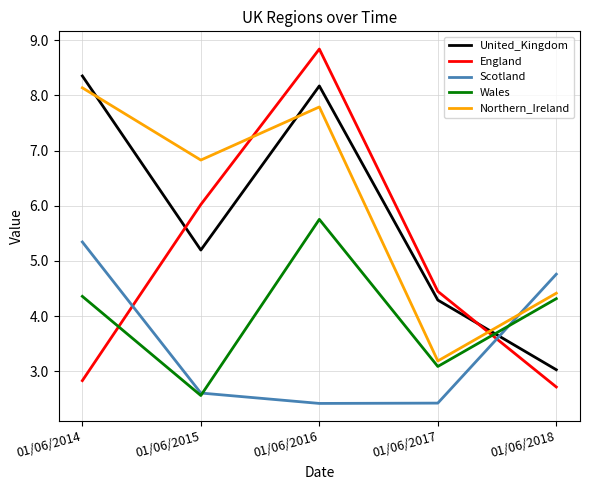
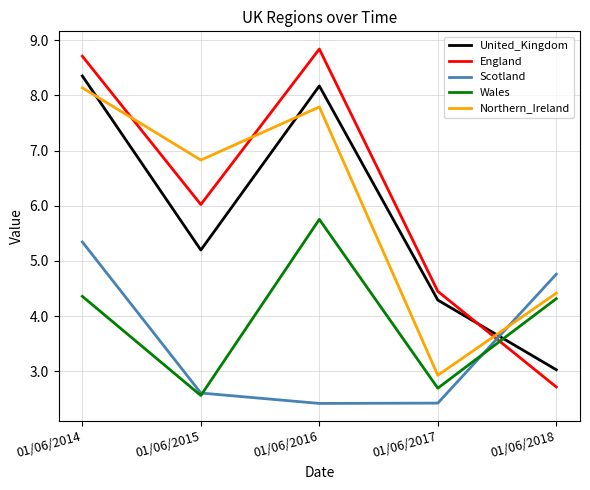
England, 01/06/2014: 2.8 -> 8.7
Wales, 01/06/2017: 3.1 -> 2.7
Northern_Ireland, 01/06/2017: 3.2 -> 2.9
